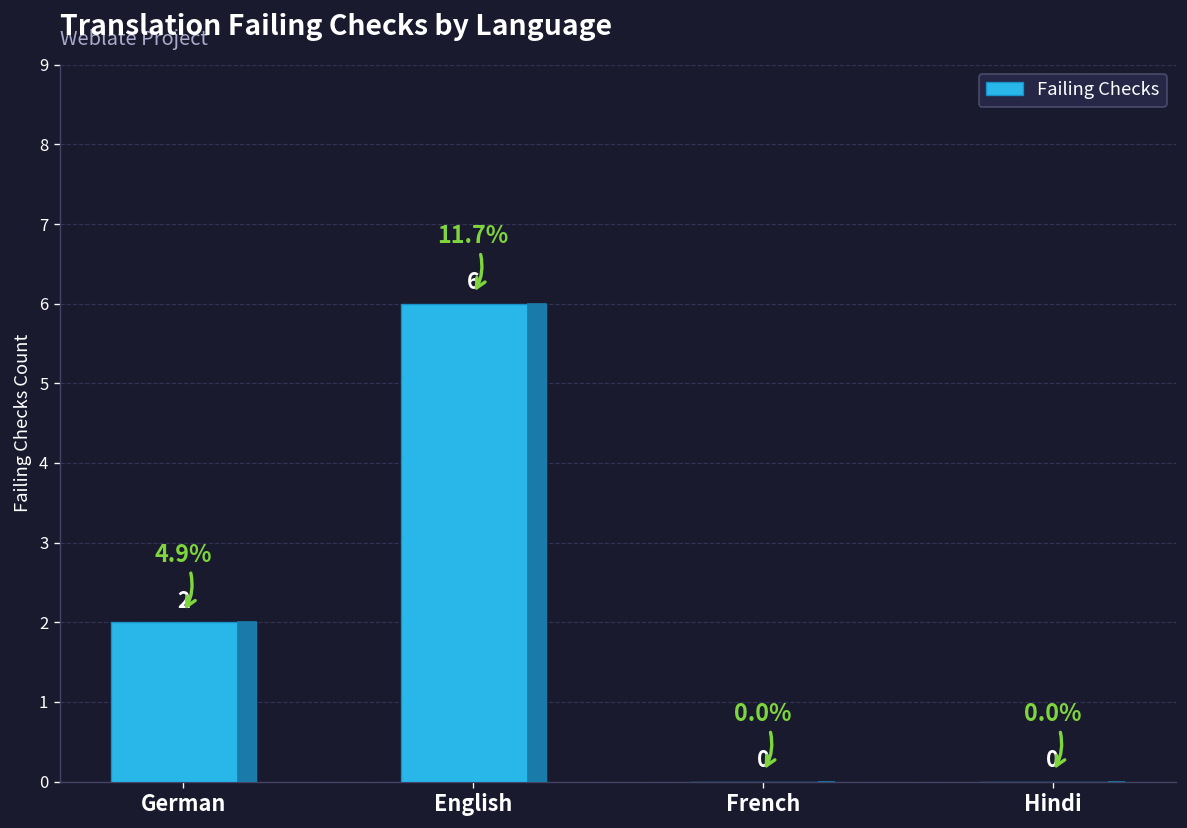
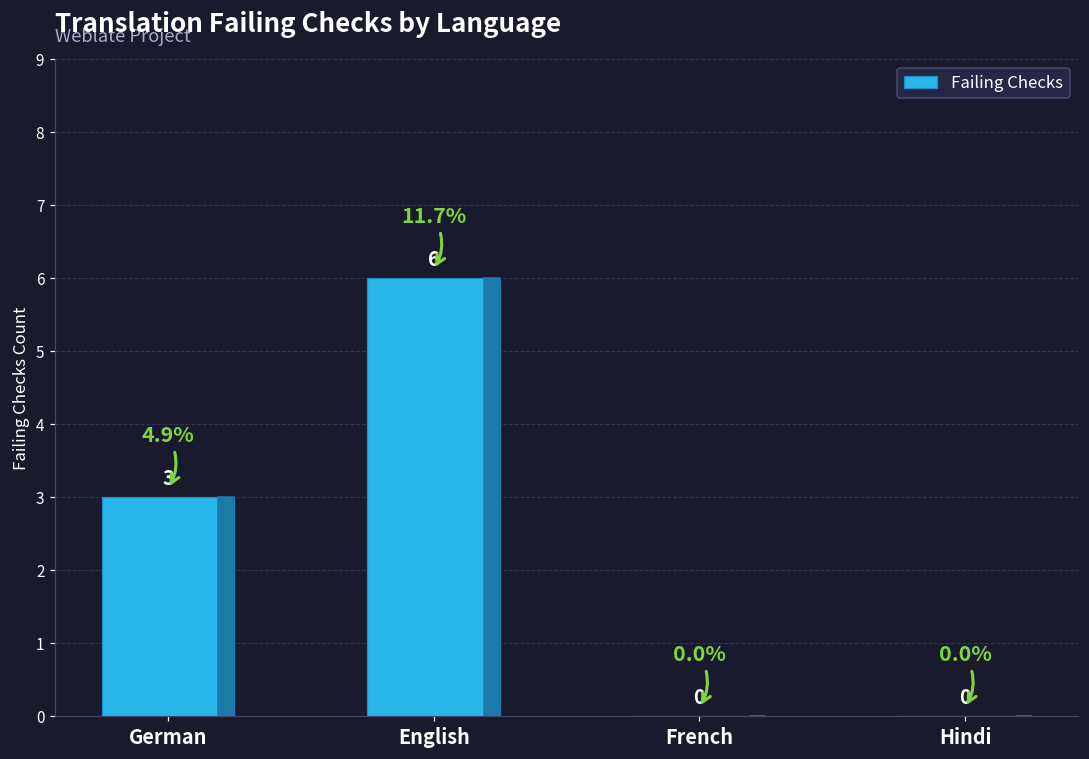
German: 2 -> 3
